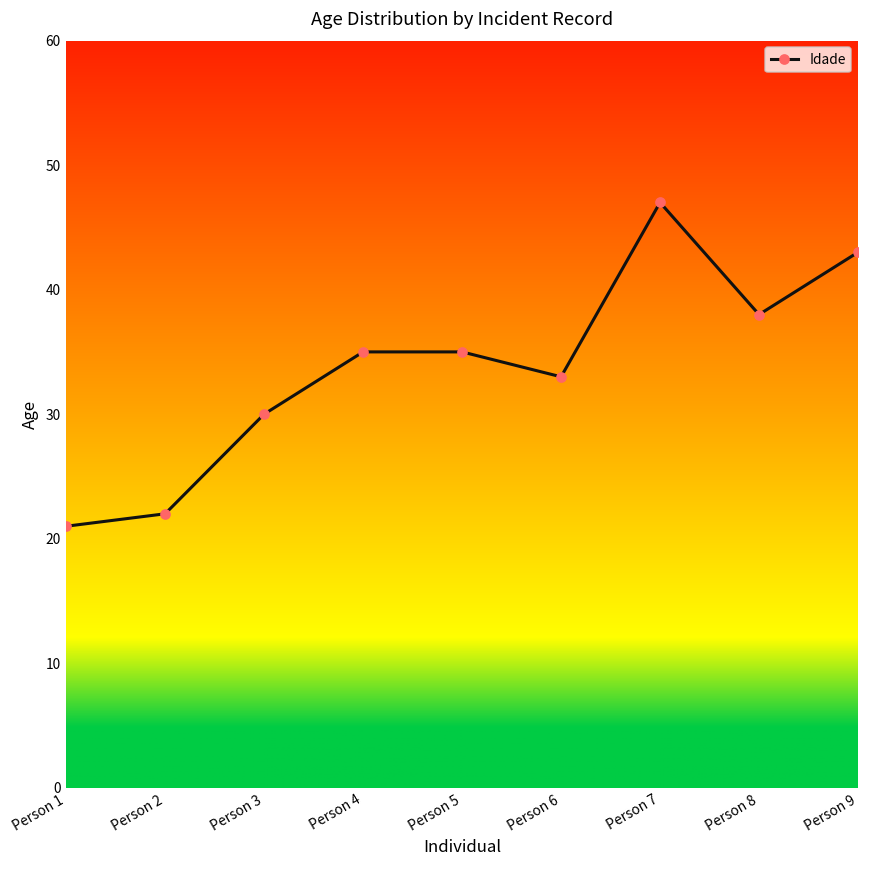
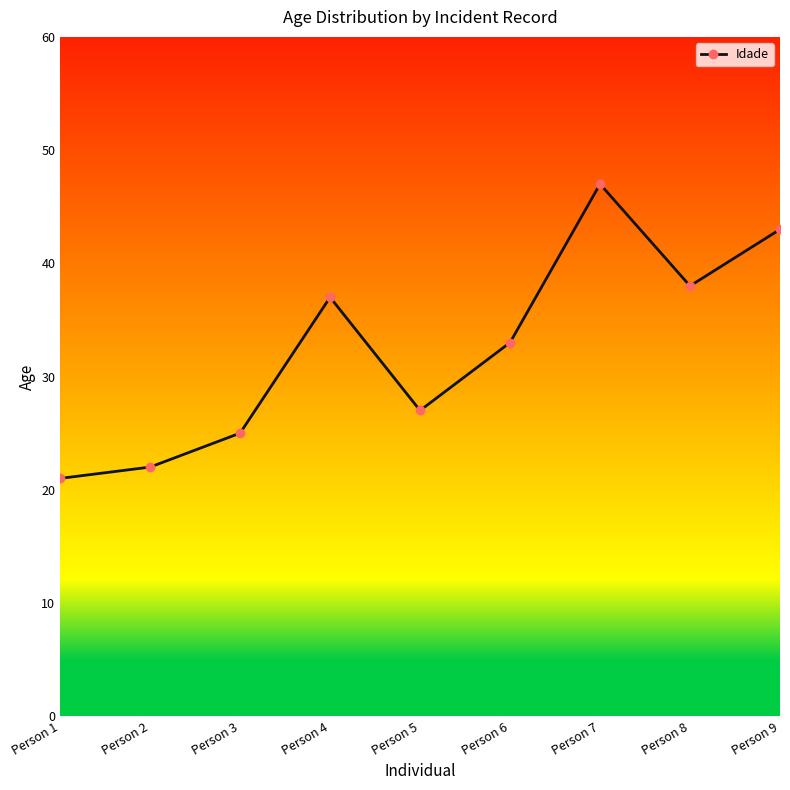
Person 3: 30 -> 25
Person 4: 35 -> 37
Person 5: 35 -> 27
